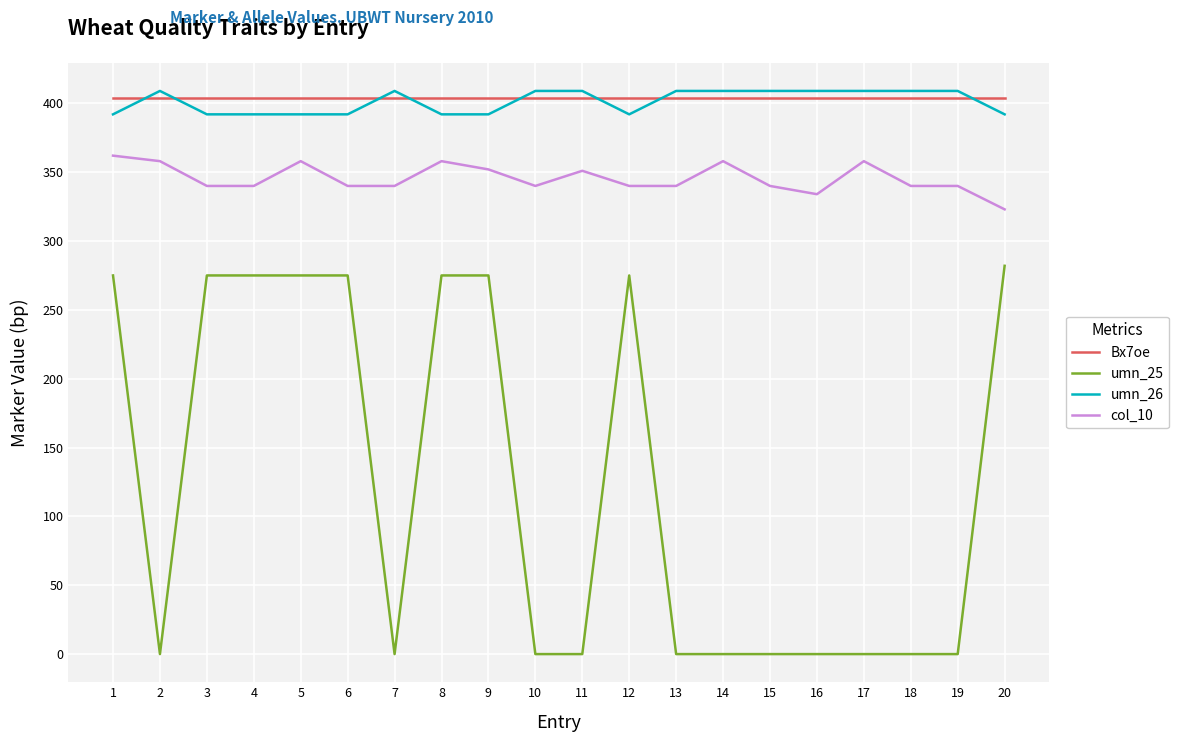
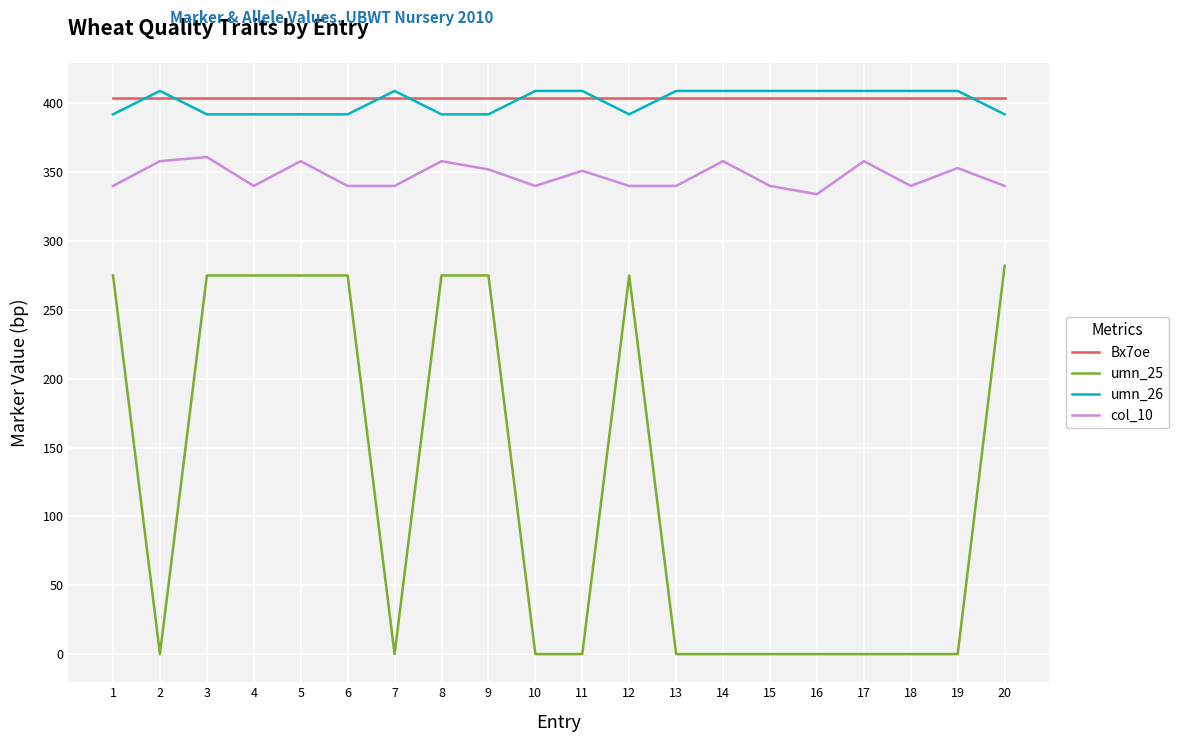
col_10, 1: 362 -> 340
col_10, 3: 340 -> 361
col_10, 19: 340 -> 353
col_10, 20: 323 -> 340
